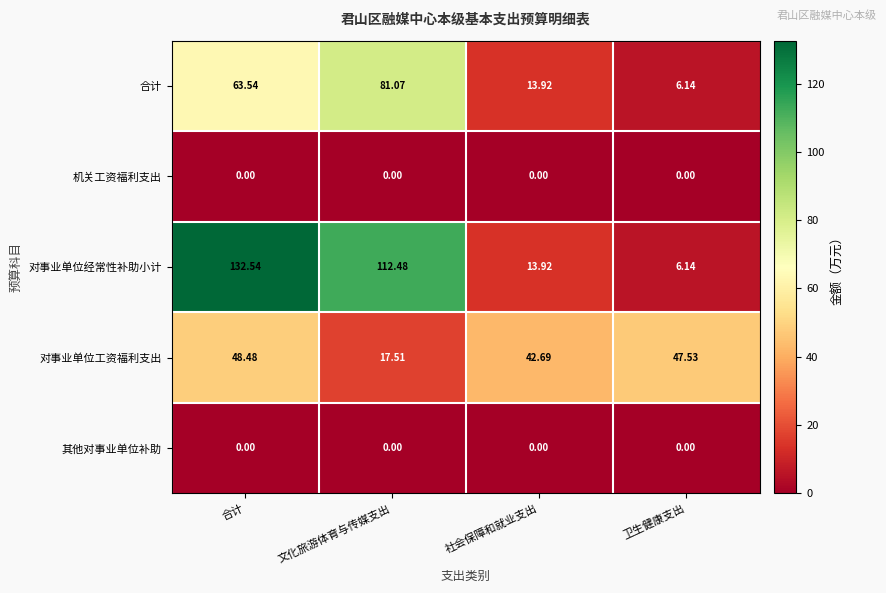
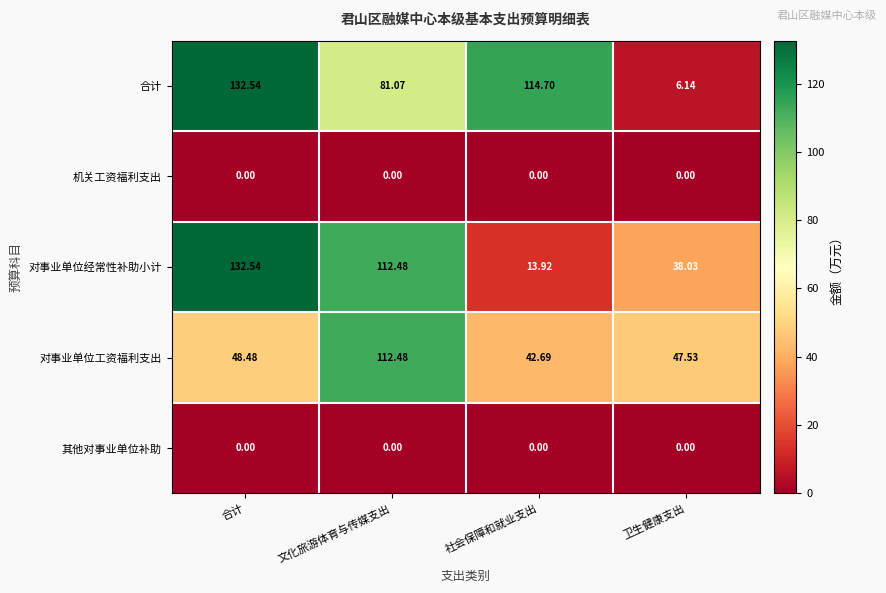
合计, 合计: 63.54 -> 132.54
合计, 社会保障和就业支出: 13.92 -> 114.70
对事业单位经常性补助小计, 卫生健康支出: 6.14 -> 38.03
对事业单位工资福利支出, 文化旅游体育与传媒支出: 17.51 -> 112.48
